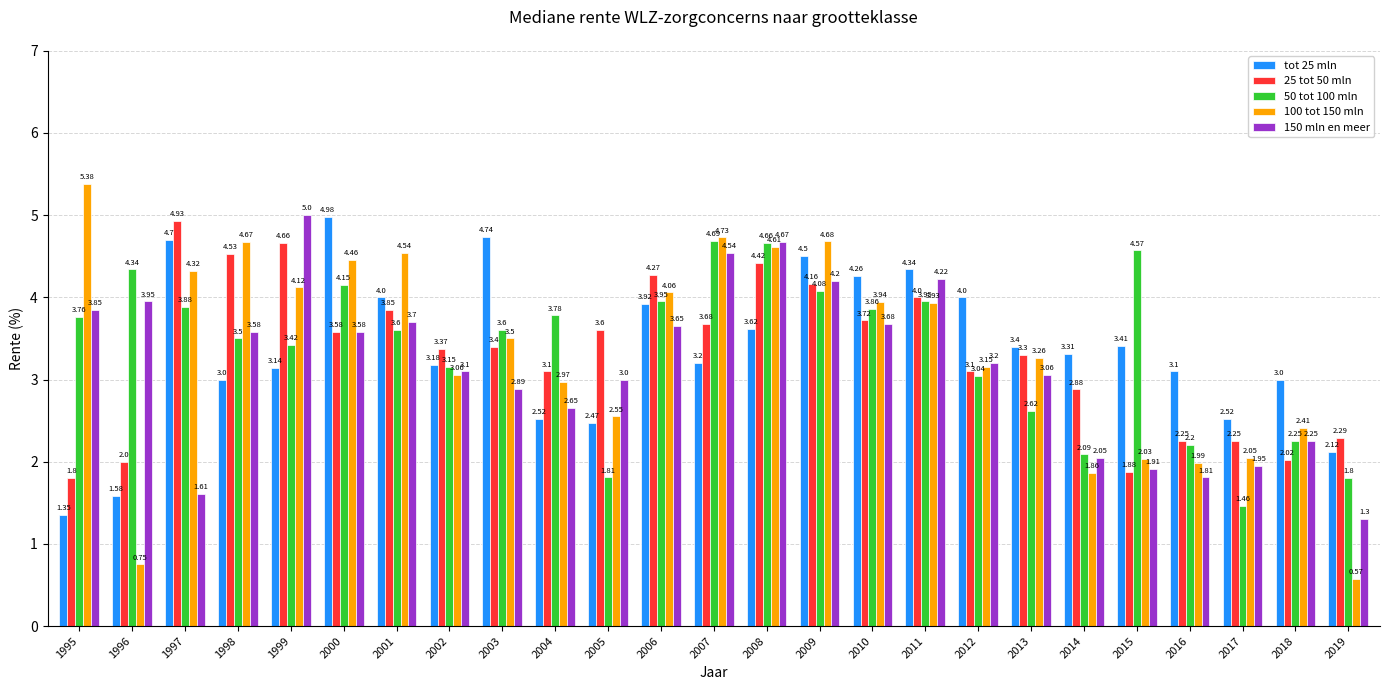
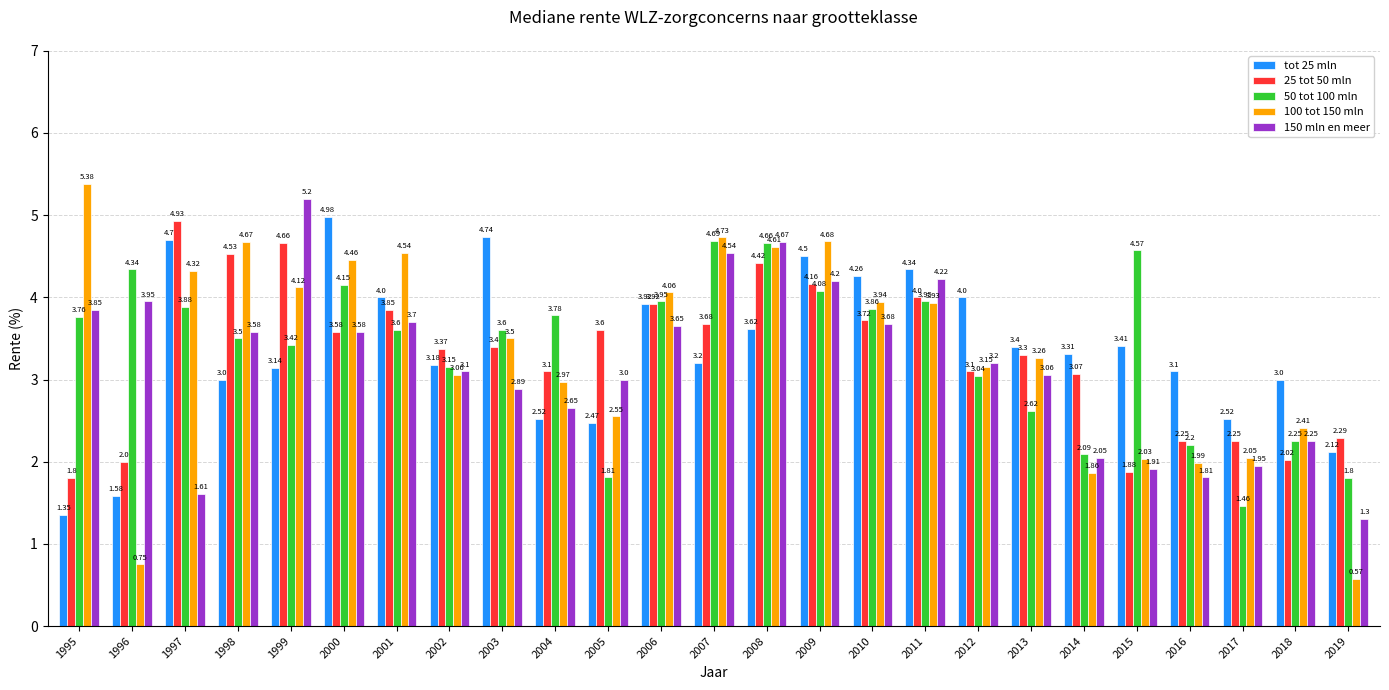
150 mln en meer, 1999: 5.0 -> 5.2
25 tot 50 mln, 2006: 4.27 -> 3.92
25 tot 50 mln, 2014: 2.88 -> 3.07
